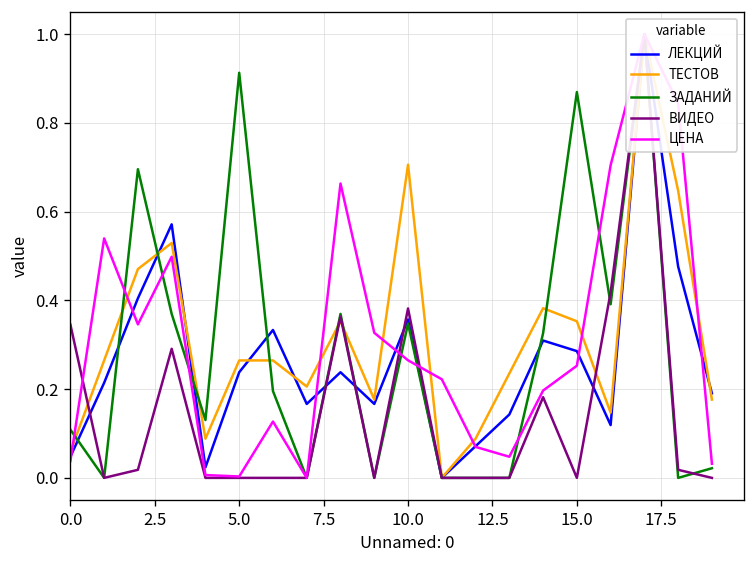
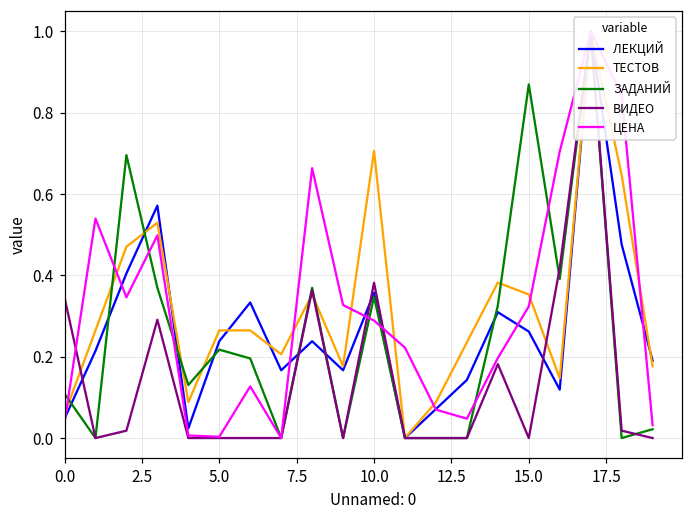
ЗАДАНИЙ, 5.0: 0.91 -> 0.22
ЦЕНА, 10.0: 0.26 -> 0.29
ЛЕКЦИЙ, 15.0: 0.29 -> 0.26
ЦЕНА, 15.0: 0.25 -> 0.32
